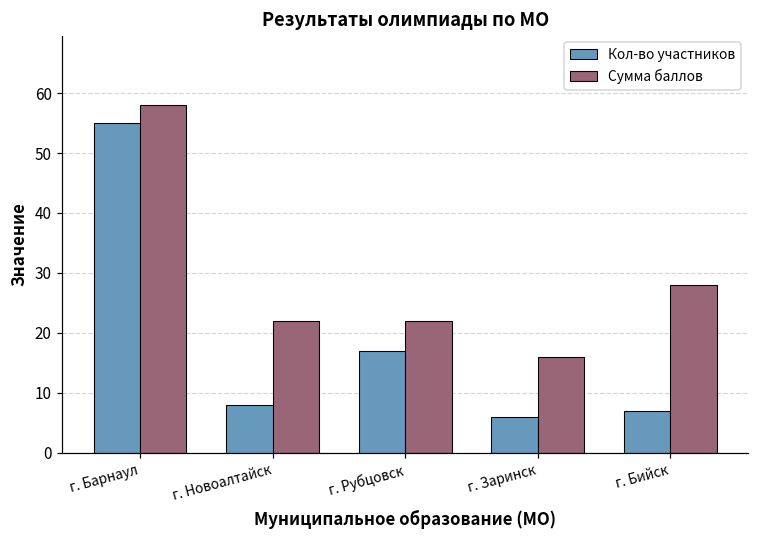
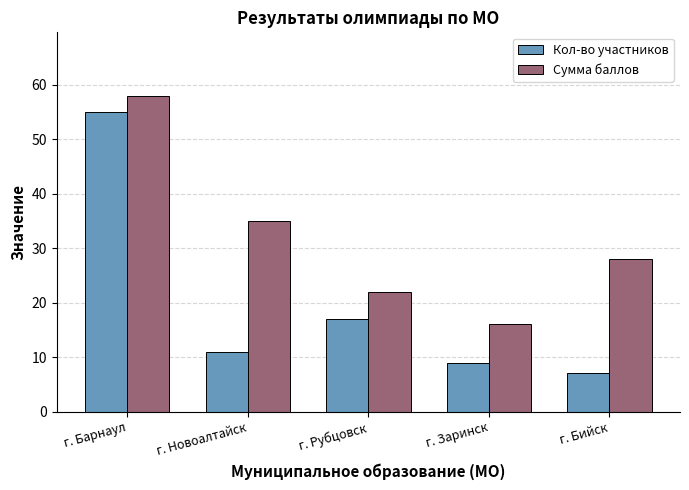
Кол-во участников, г. Новоалтайск: 8 -> 11
Сумма баллов, г. Новоалтайск: 22 -> 35
Кол-во участников, г. Заринск: 6 -> 9
